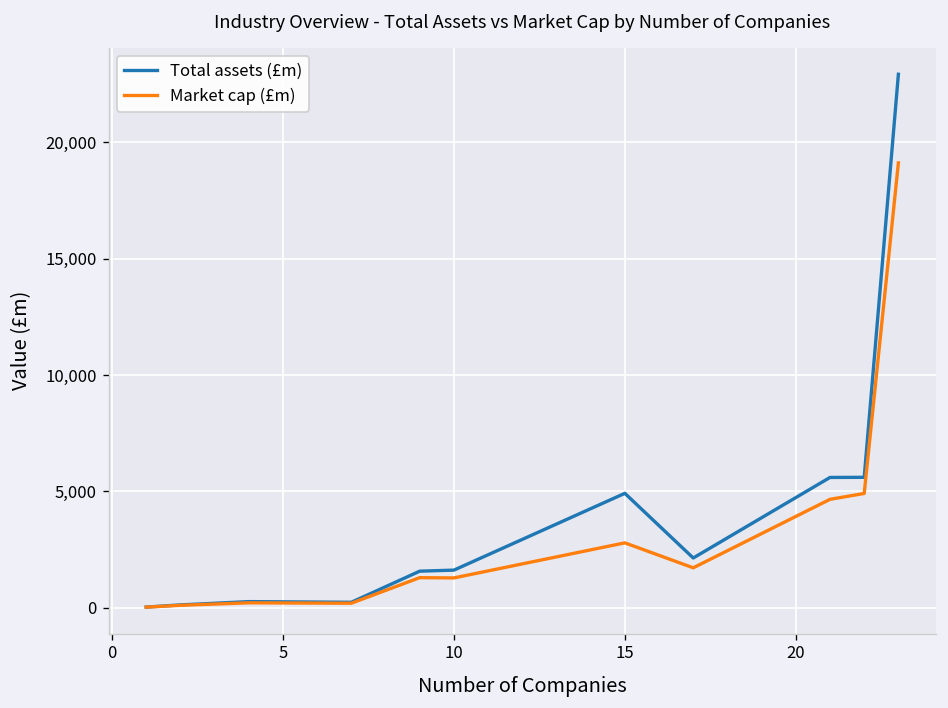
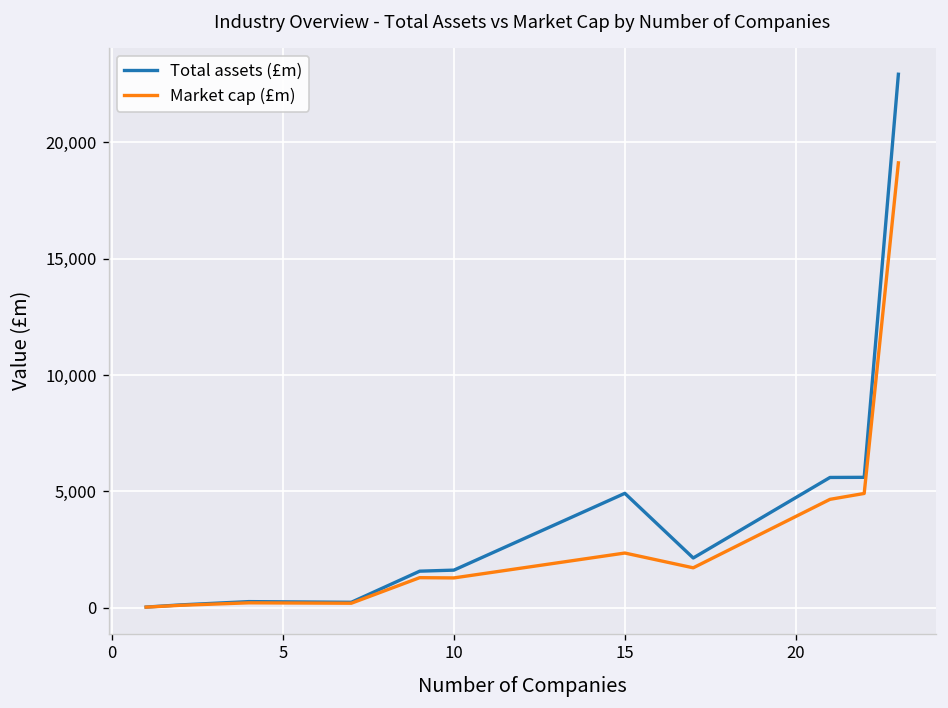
Market cap (£m), 15: 2,800 -> 2,300
